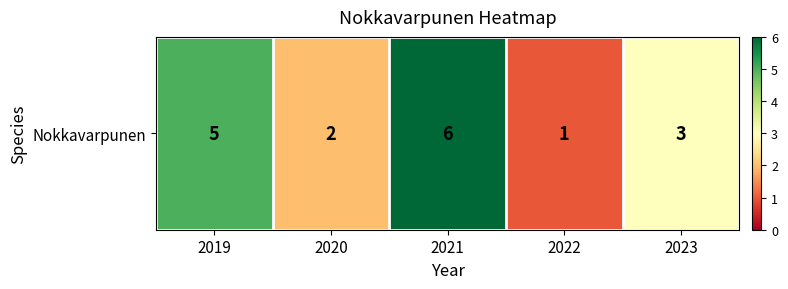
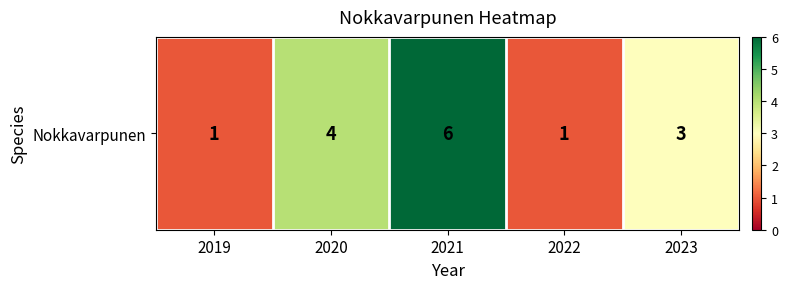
Nokkavarpunen, 2019: 5 -> 1
Nokkavarpunen, 2020: 2 -> 4
